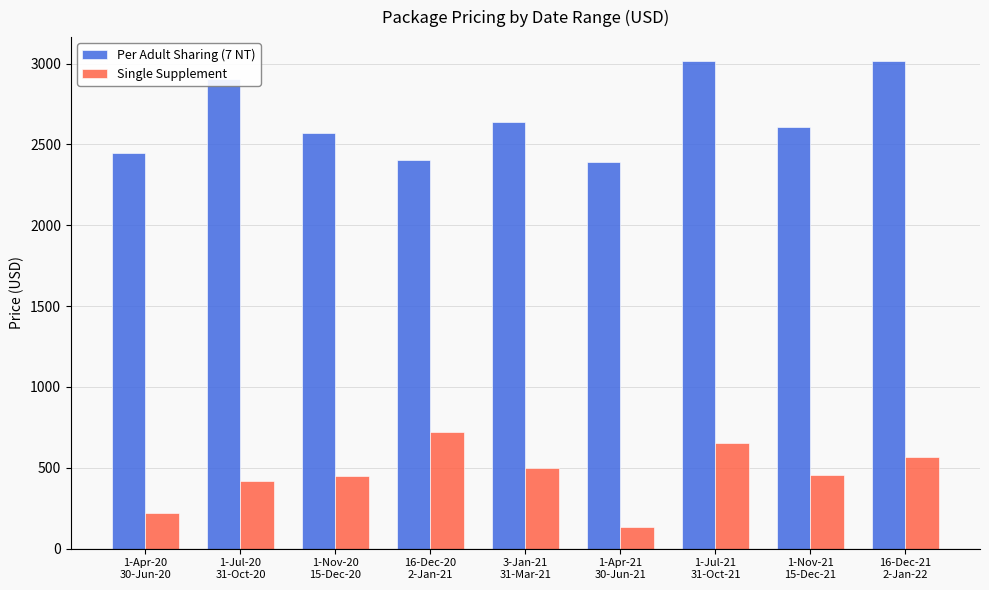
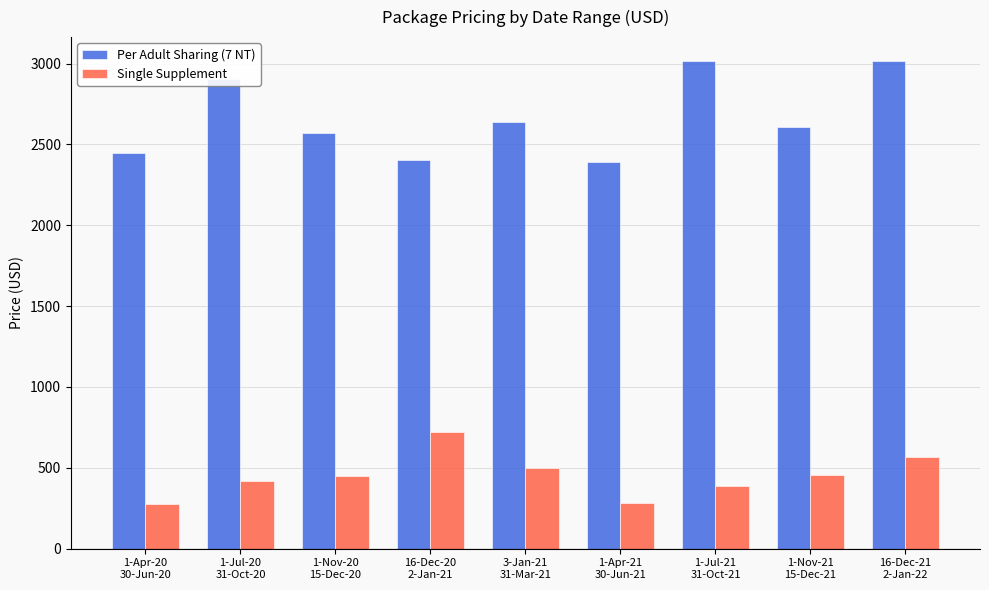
Single Supplement, 1-Apr-20 30-Jun-20: 220 -> 280
Single Supplement, 1-Apr-21 30-Jun-21: 140 -> 280
Single Supplement, 1-Jul-21 31-Oct-21: 650 -> 390
